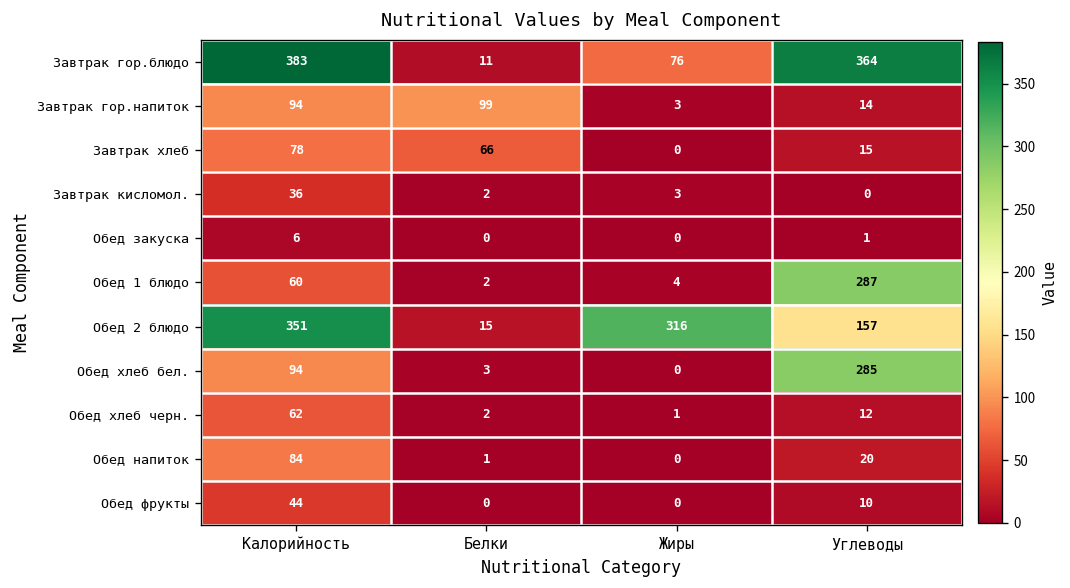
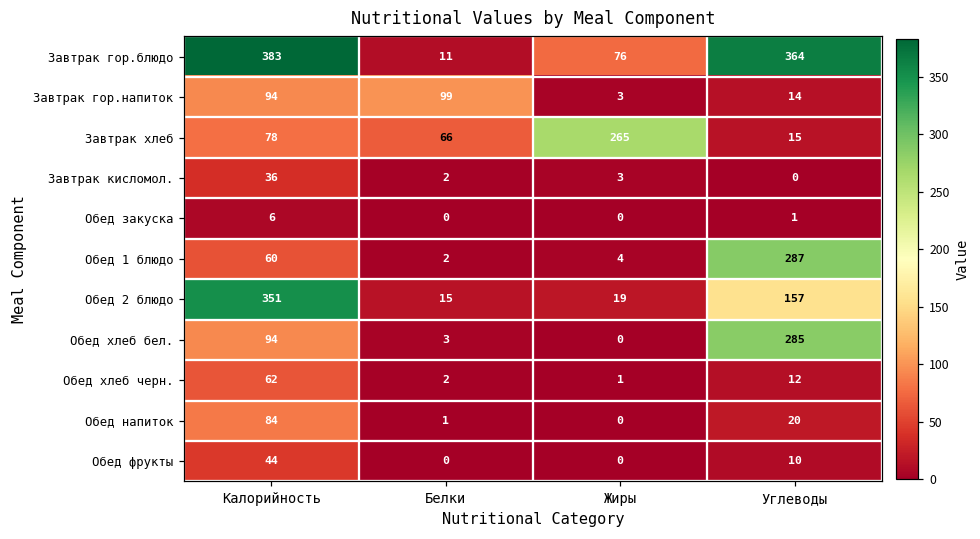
Завтрак хлеб, Жиры: 0 -> 265
Обед 2 блюдо, Жиры: 316 -> 19
